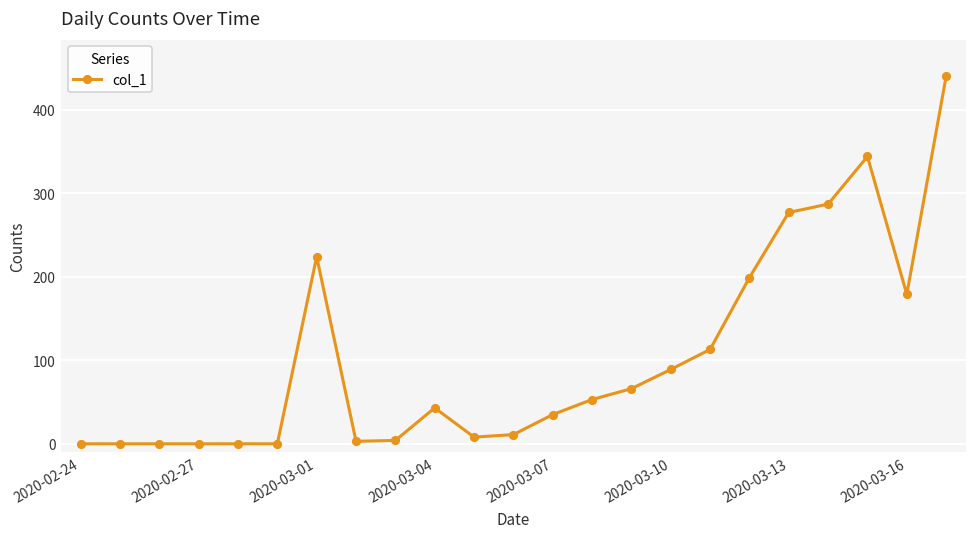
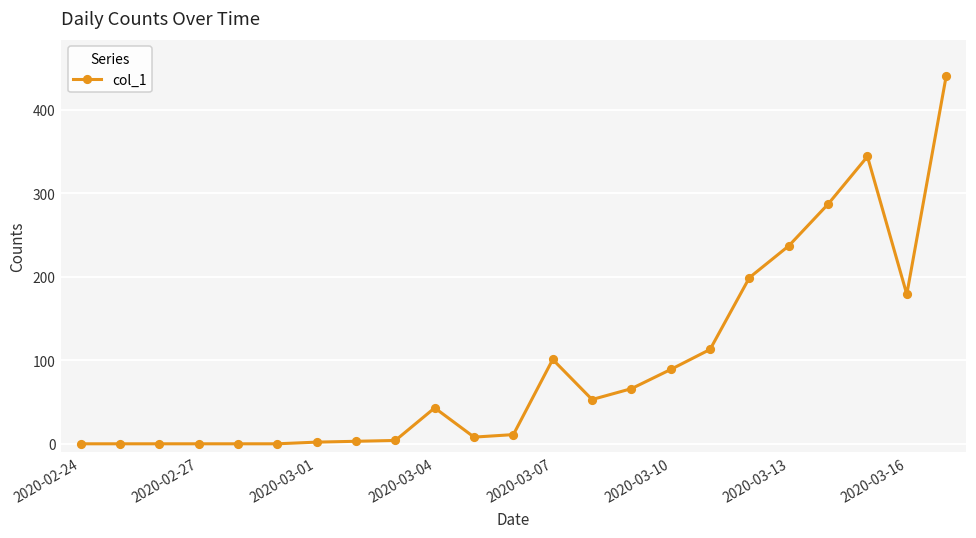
2020-03-01: 220 -> 0
2020-03-07: 40 -> 100
2020-03-13: 280 -> 240
